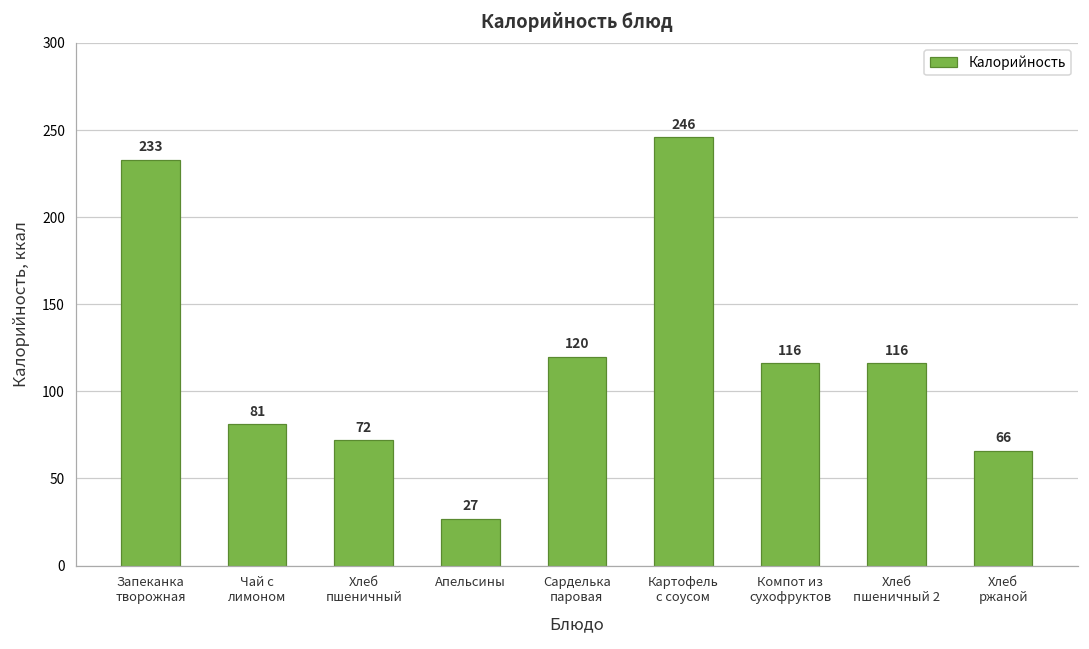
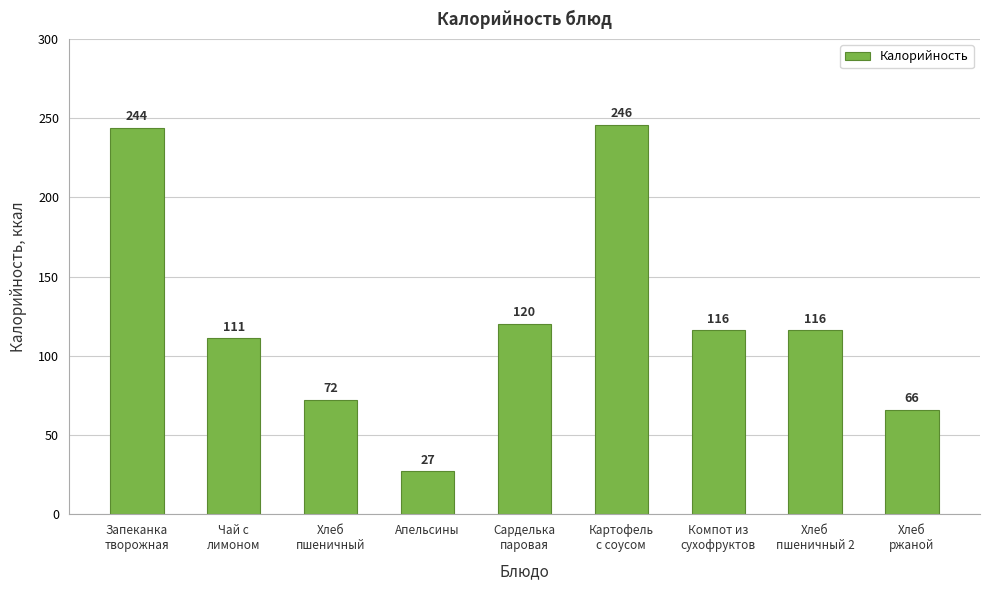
Запеканка творожная: 233 -> 244
Чай с лимоном: 81 -> 111
